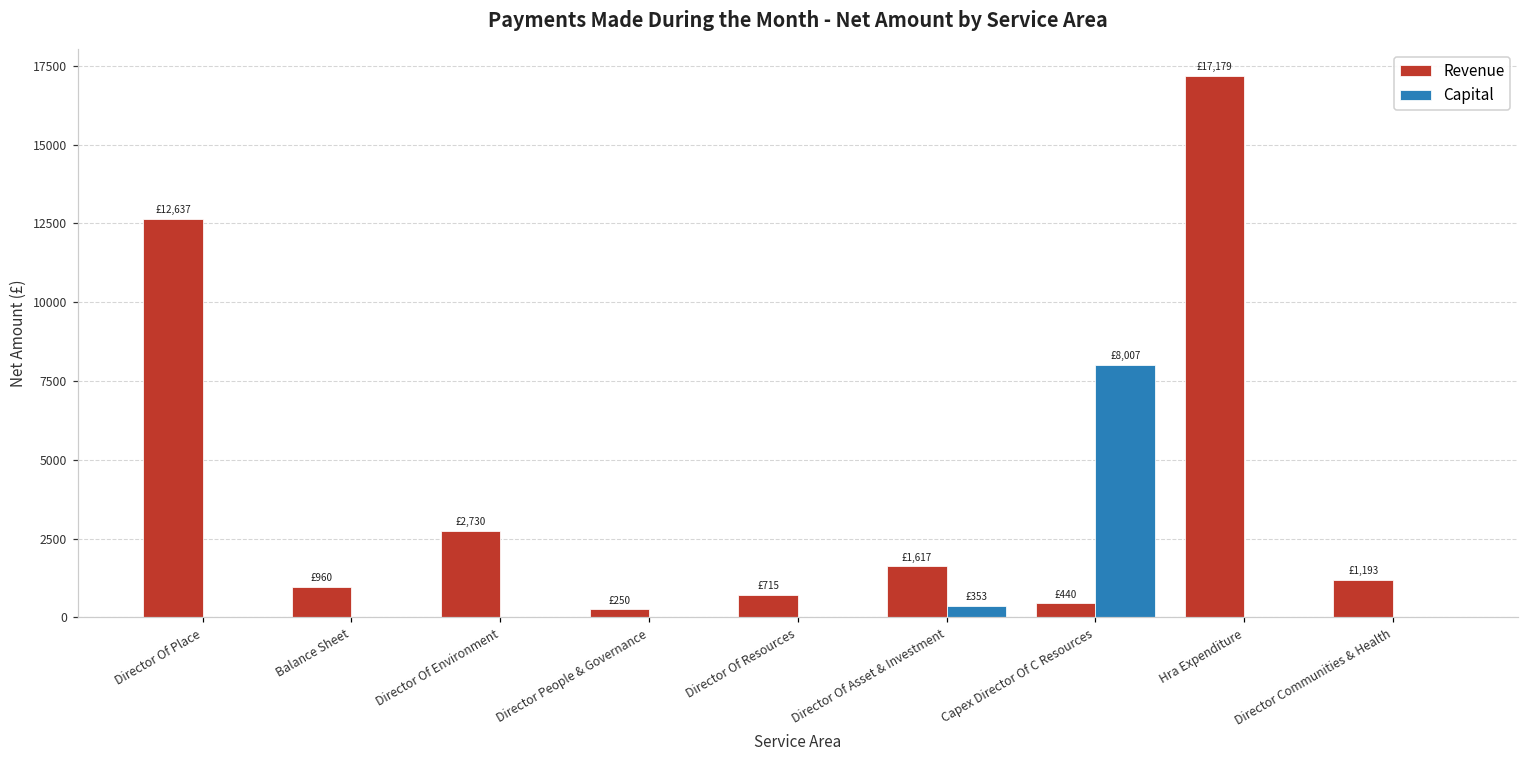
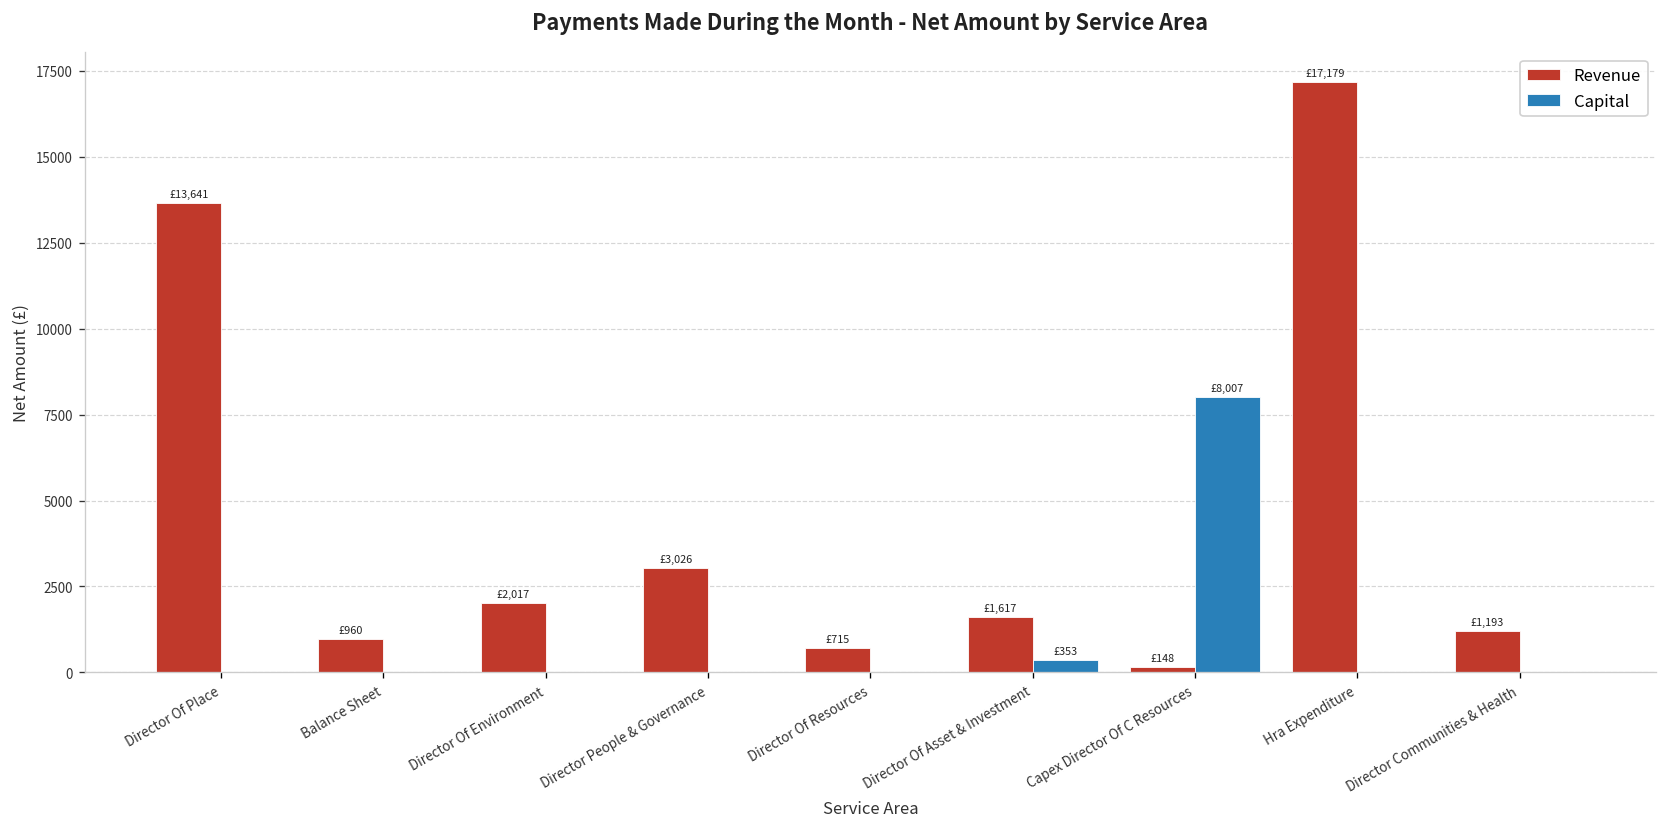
Revenue, Director Of Place: £12,637 -> £13,641
Revenue, Director Of Environment: £2,730 -> £2,017
Revenue, Director People & Governance: £250 -> £3,026
Revenue, Capex Director Of C Resources: £440 -> £148
